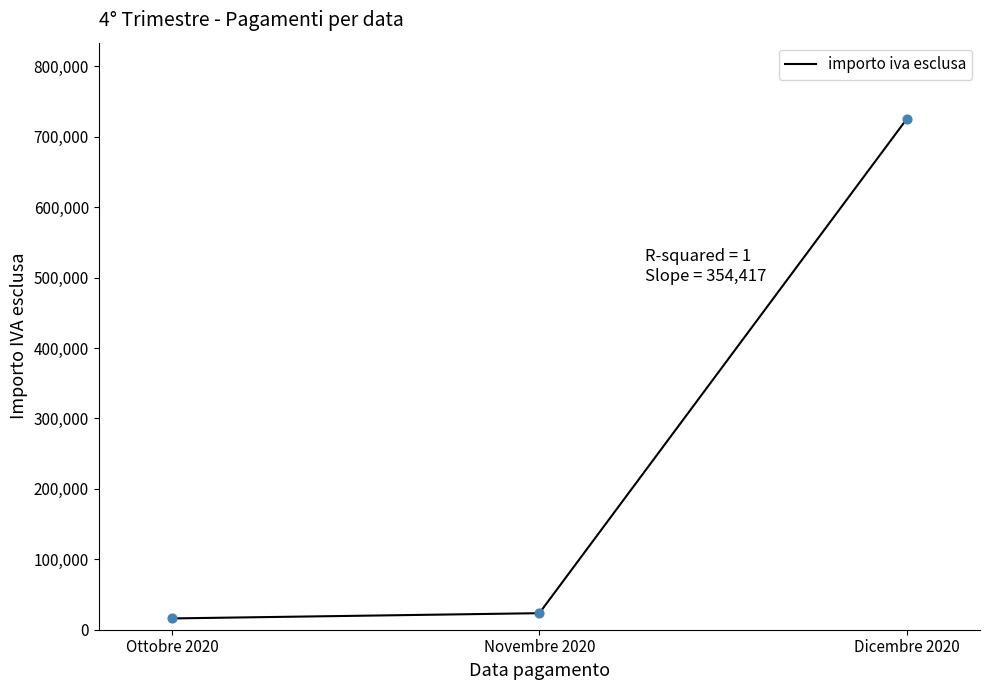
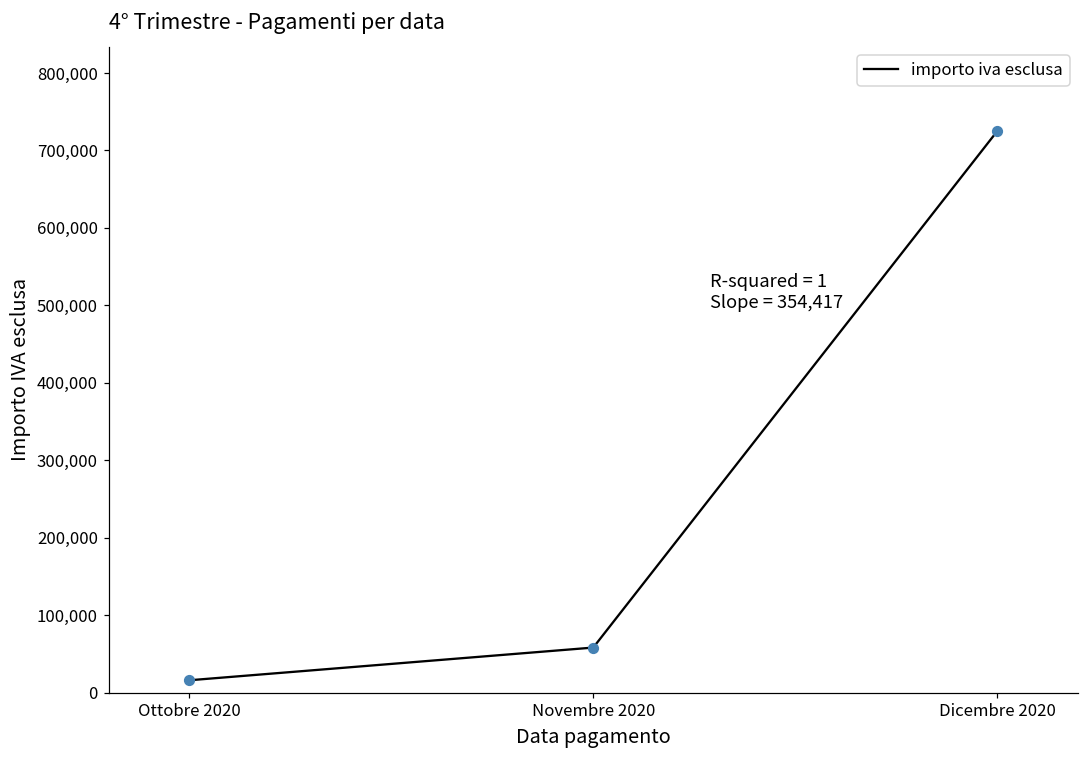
Novembre 2020: 20,000 -> 60,000
